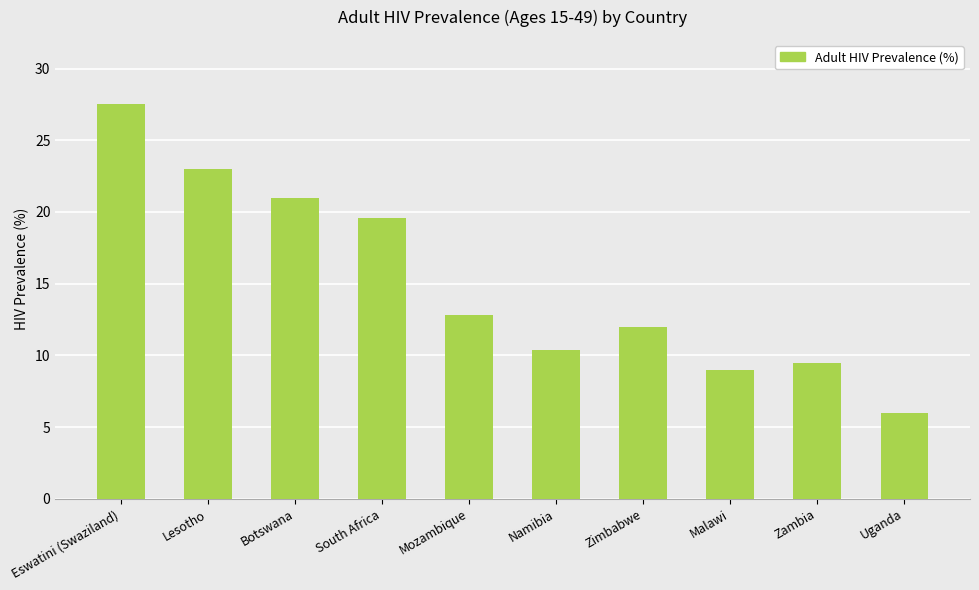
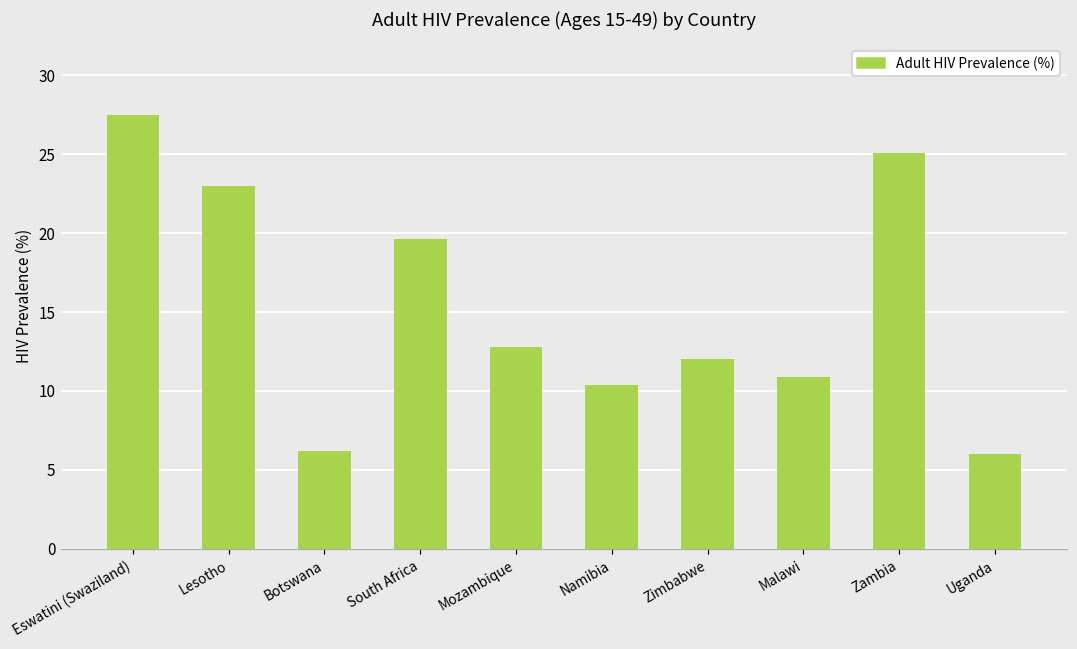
Botswana: 21.0 -> 6.2
Malawi: 9.0 -> 10.9
Zambia: 9.5 -> 25.1
